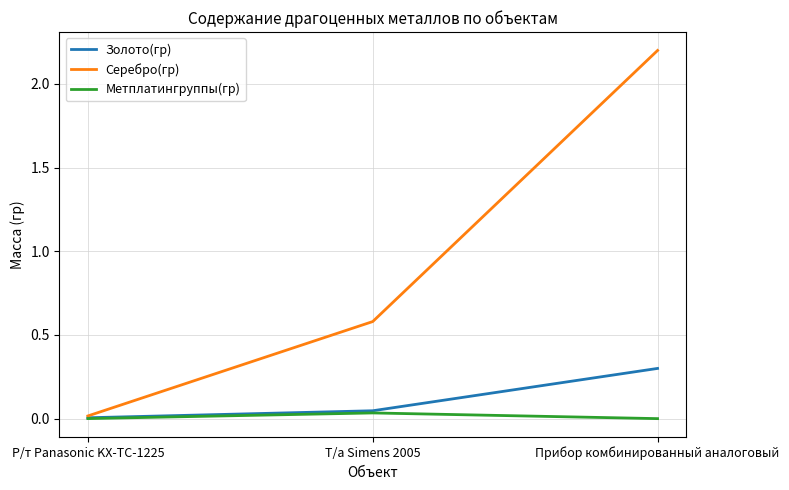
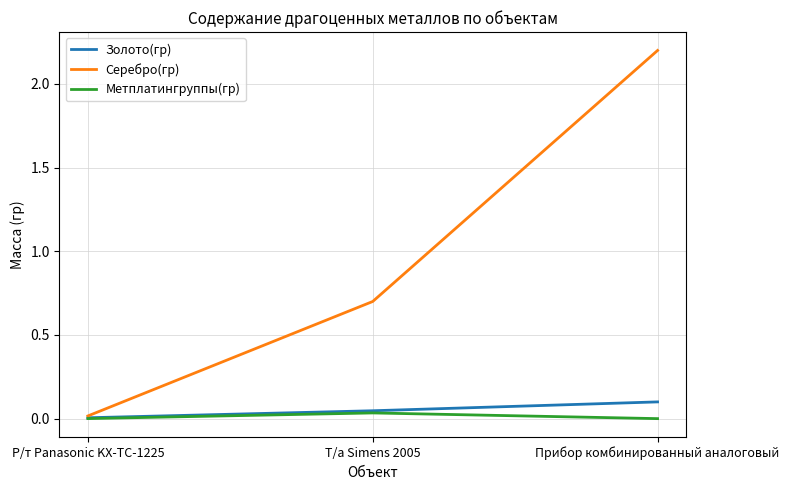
Серебро(гр), Т/а Simens 2005: 0.58 -> 0.70
Золото(гр), Прибор комбинированный аналоговый: 0.3 -> 0.1
